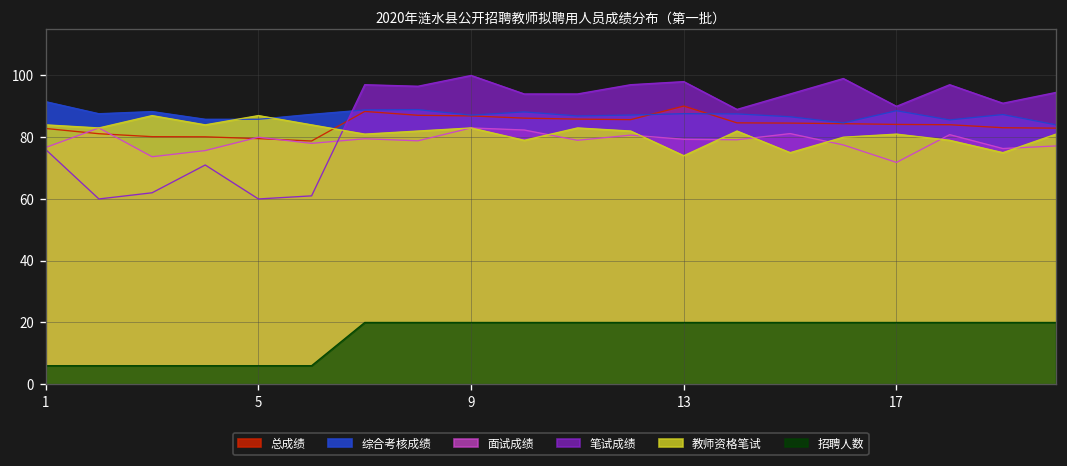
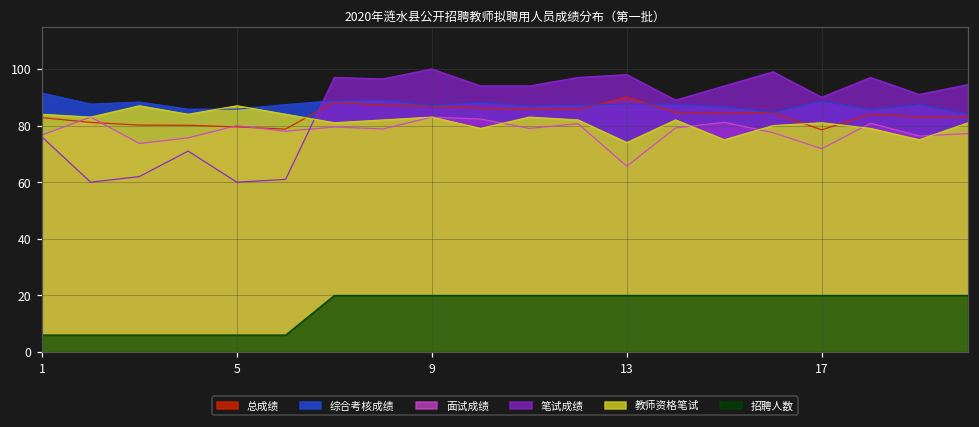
面试成绩, 13: 79 -> 66
总成绩, 17: 84 -> 79
